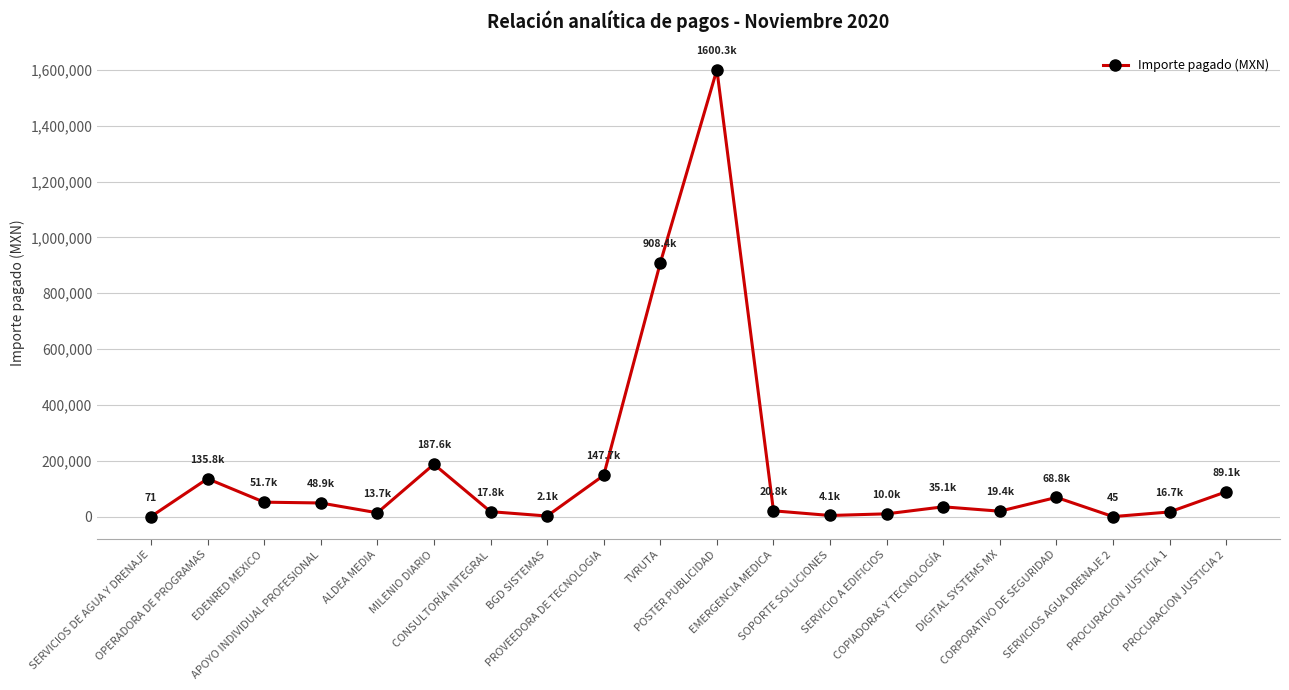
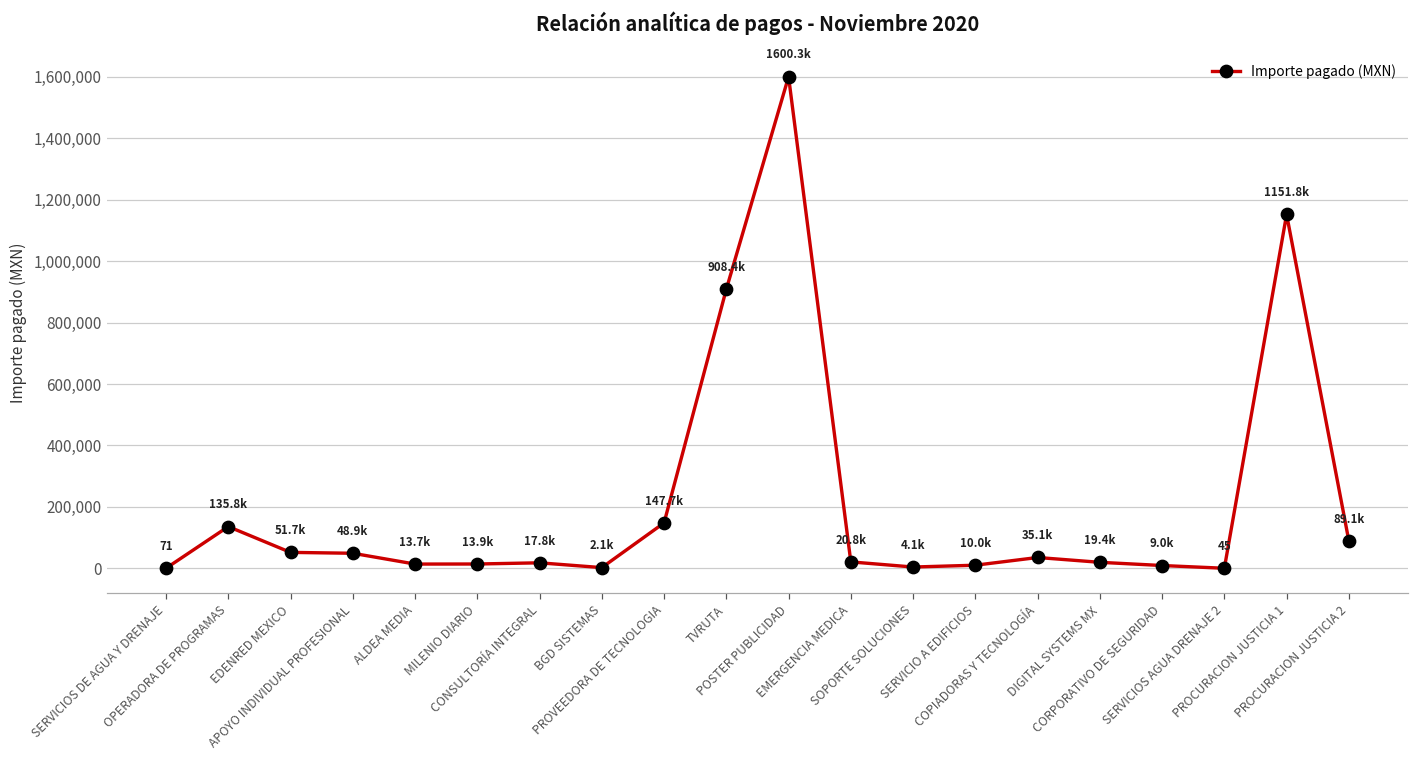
MILENIO DIARIO: 187.6k -> 13.9k
CORPORATIVO DE SEGURIDAD: 68.8k -> 9.0k
PROCURACION JUSTICIA 1: 16.7k -> 1151.8k
